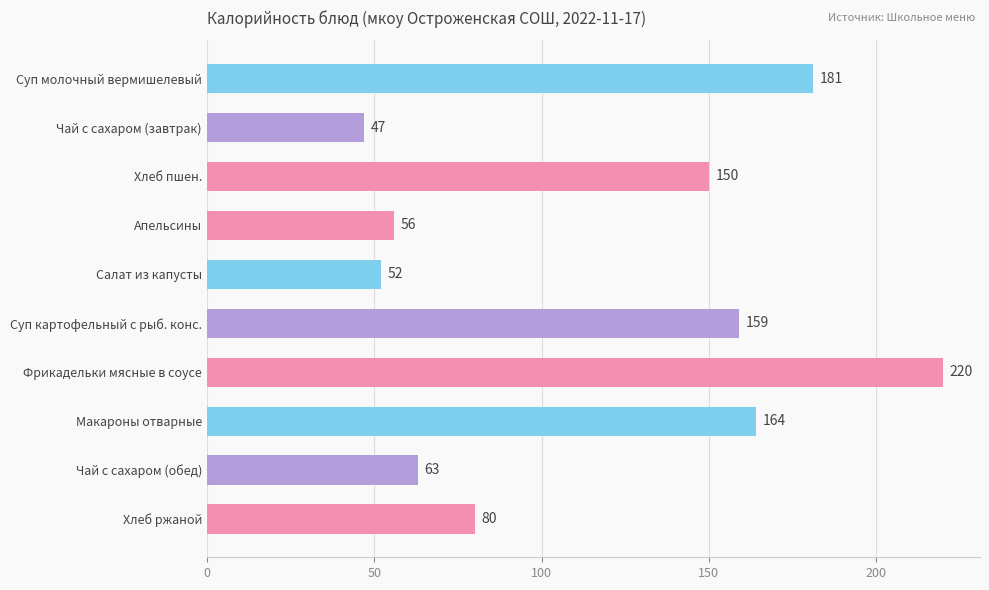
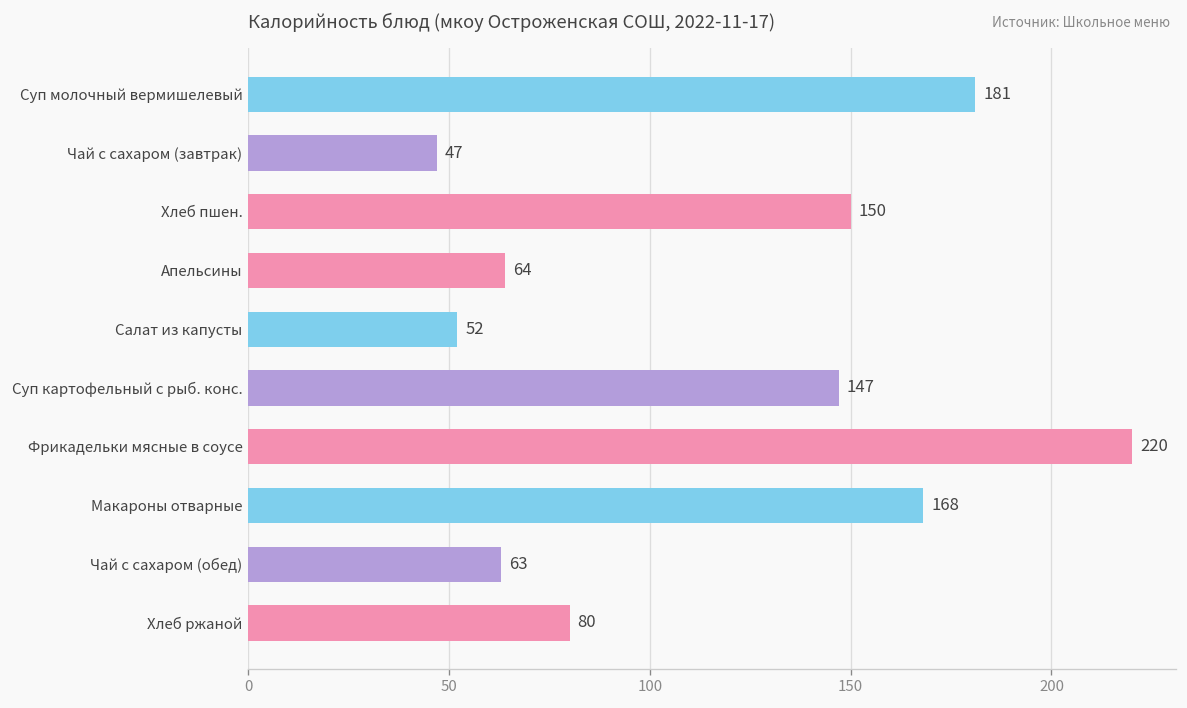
Апельсины: 56 -> 64
Суп картофельный с рыб. конс.: 159 -> 147
Макароны отварные: 164 -> 168
